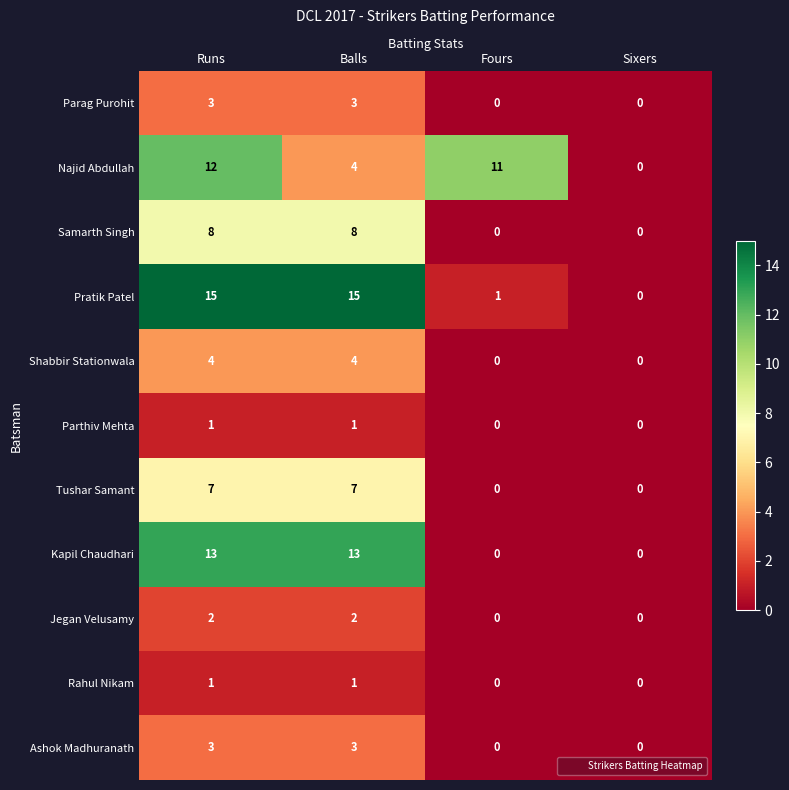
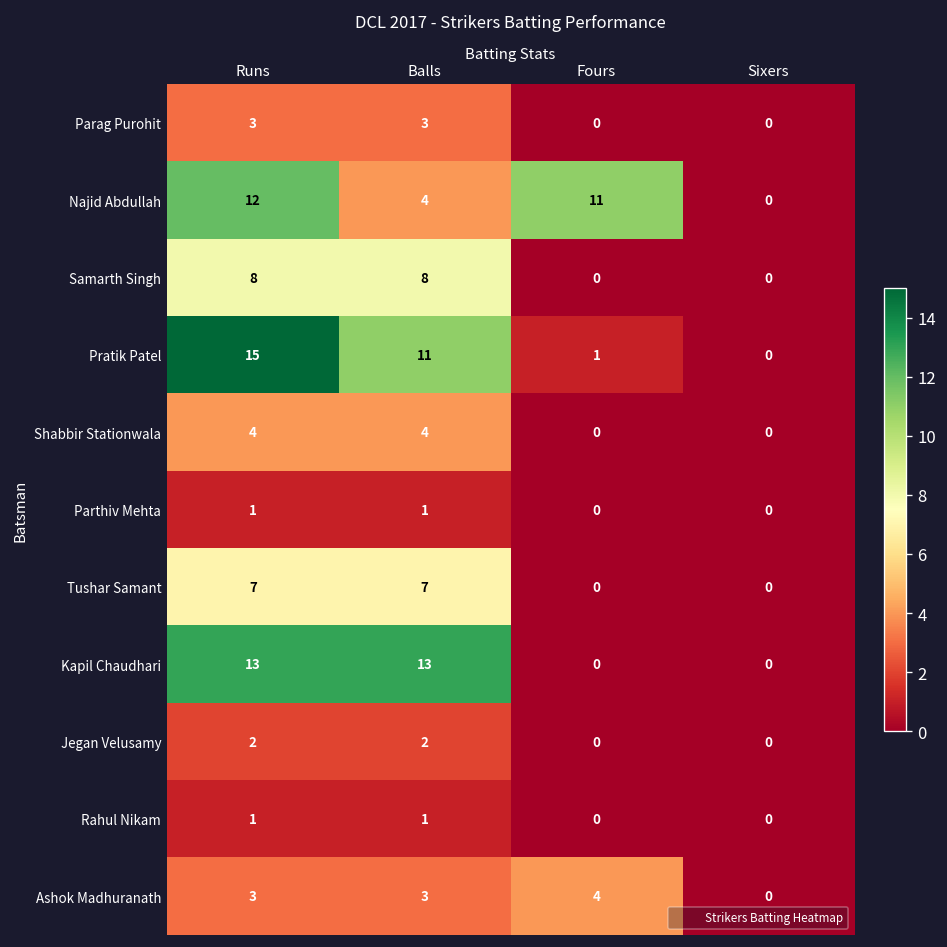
Pratik Patel, Balls: 15 -> 11
Ashok Madhuranath, Fours: 0 -> 4
